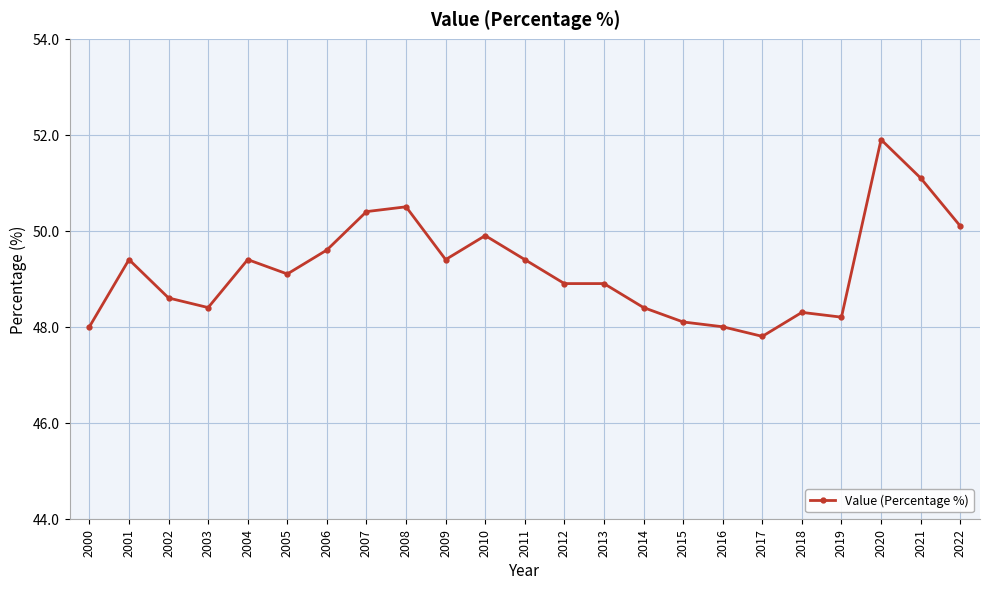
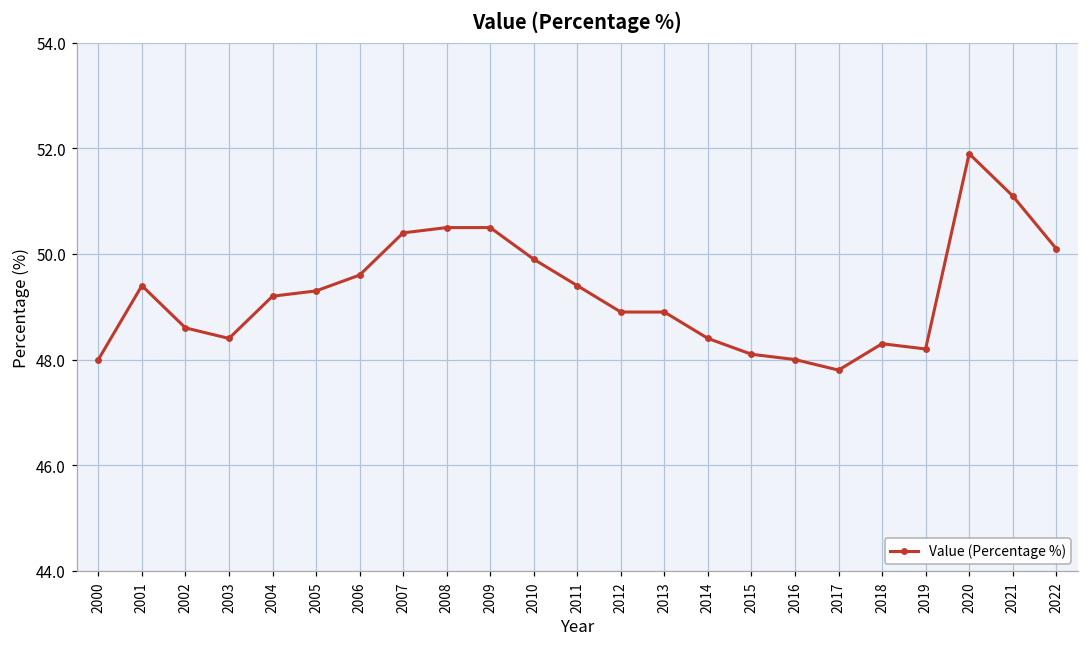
2004: 49.4 -> 49.2
2005: 49.1 -> 49.3
2009: 49.4 -> 50.5
